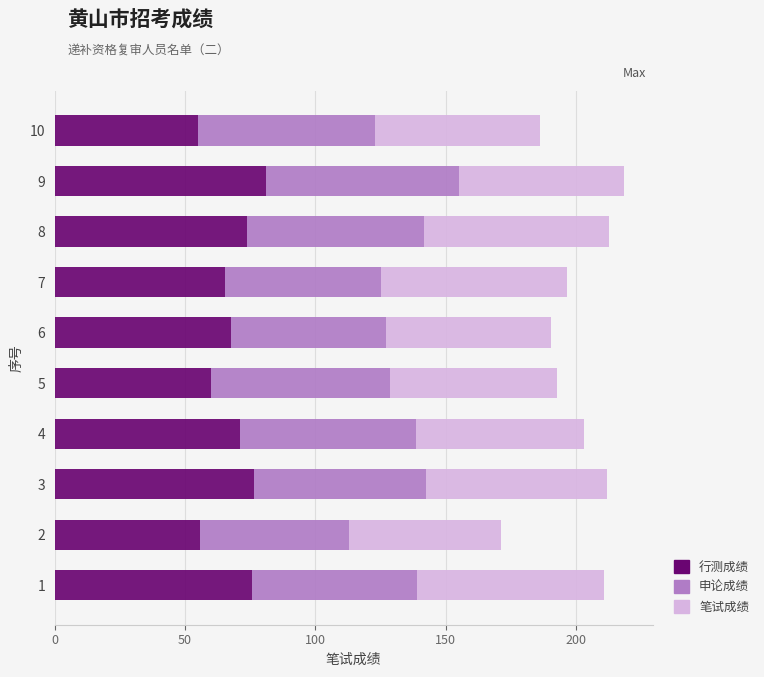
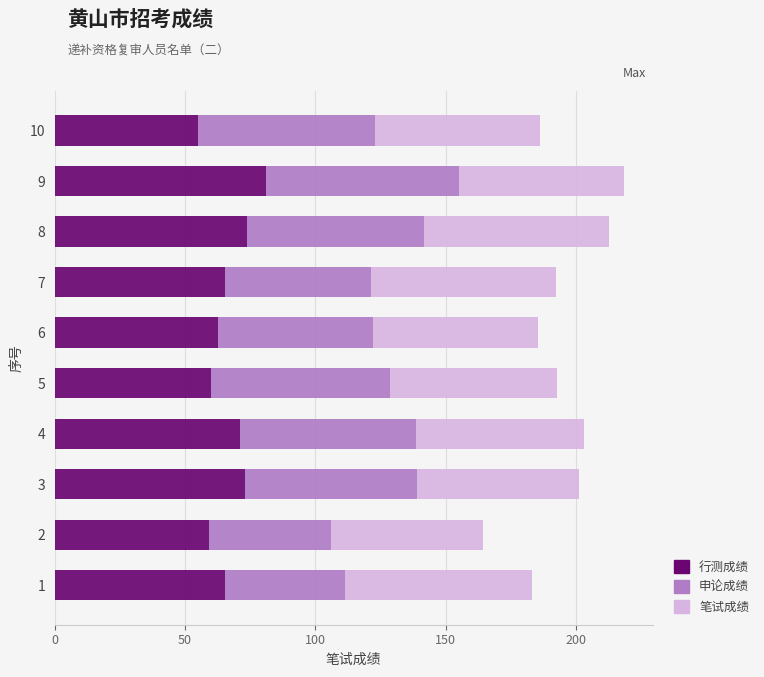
申论成绩, 7: 60 -> 56
行测成绩, 6: 68 -> 63
行测成绩, 3: 77 -> 73
笔试成绩, 3: 69 -> 62
行测成绩, 2: 56 -> 59
申论成绩, 2: 58 -> 47
行测成绩, 1: 76 -> 66
申论成绩, 1: 63 -> 46
